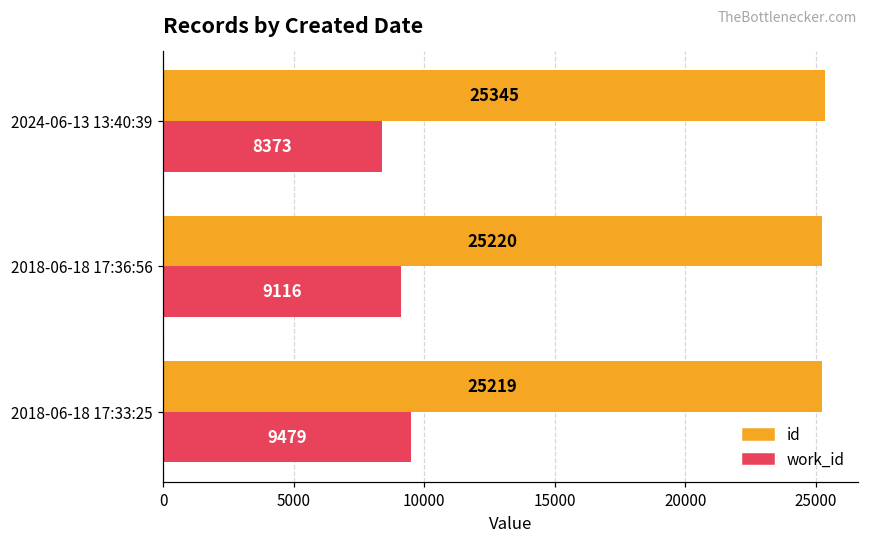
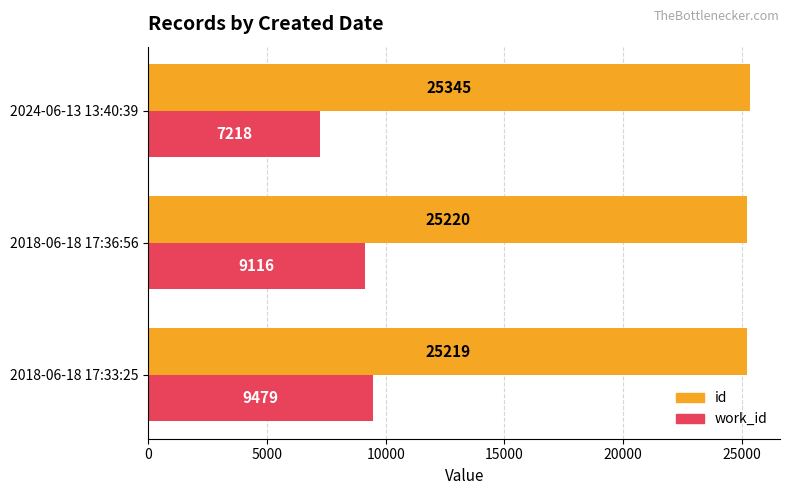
work_id, 2024-06-13 13:40:39: 8373 -> 7218
